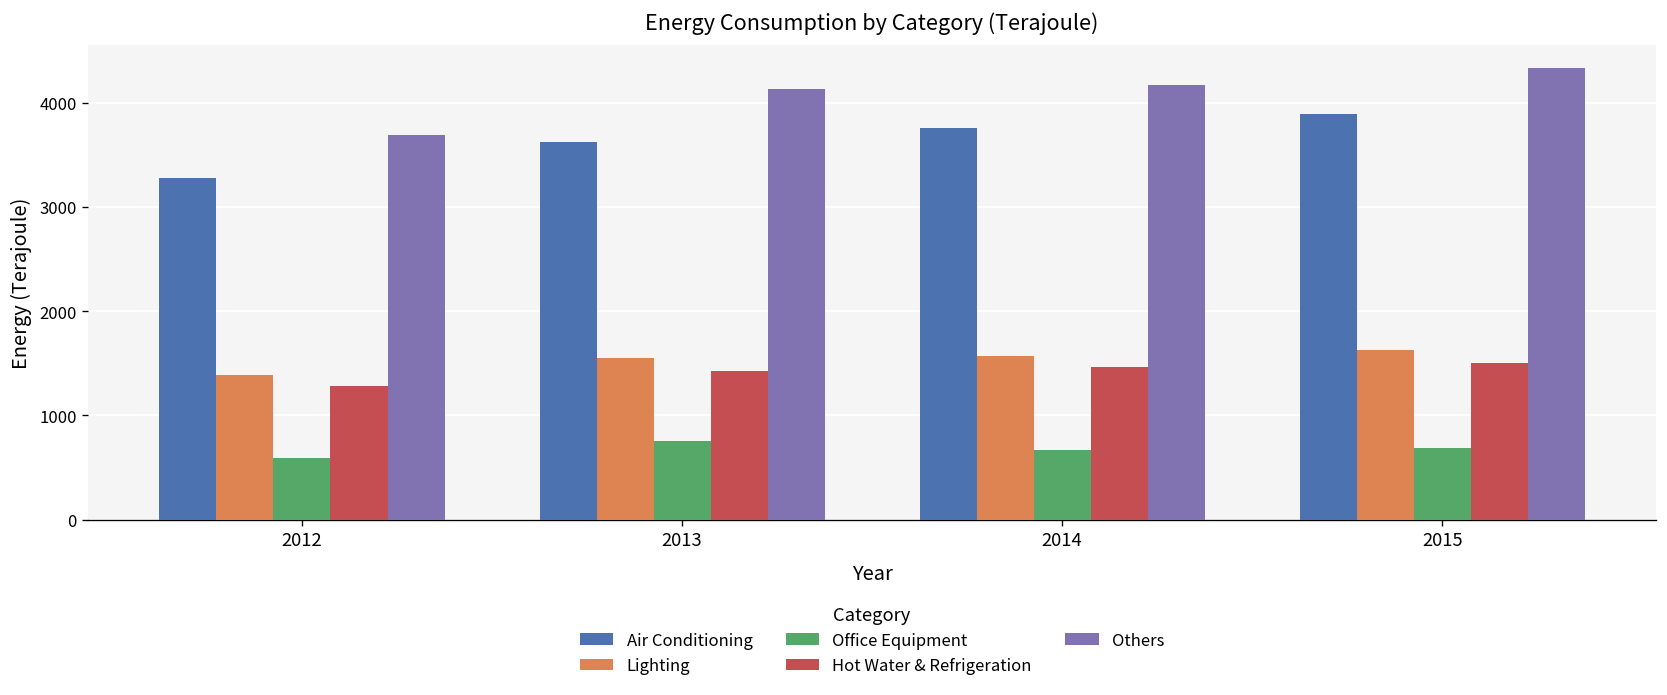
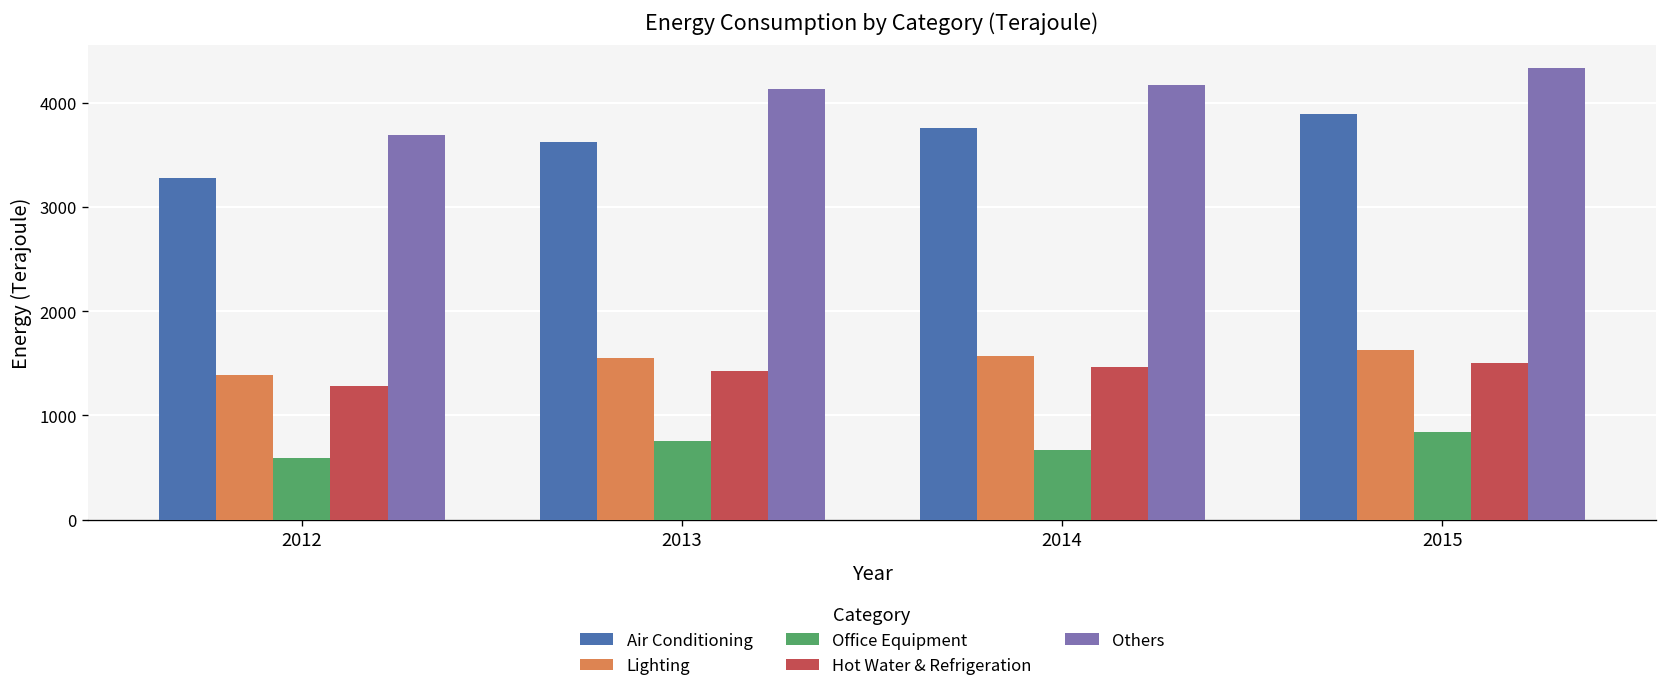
Office Equipment, 2015: 700 -> 800
